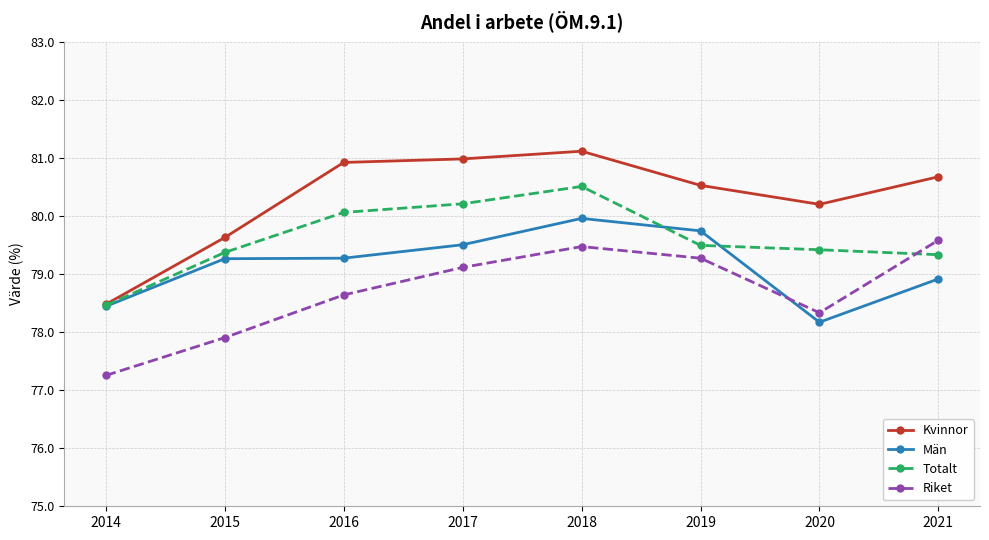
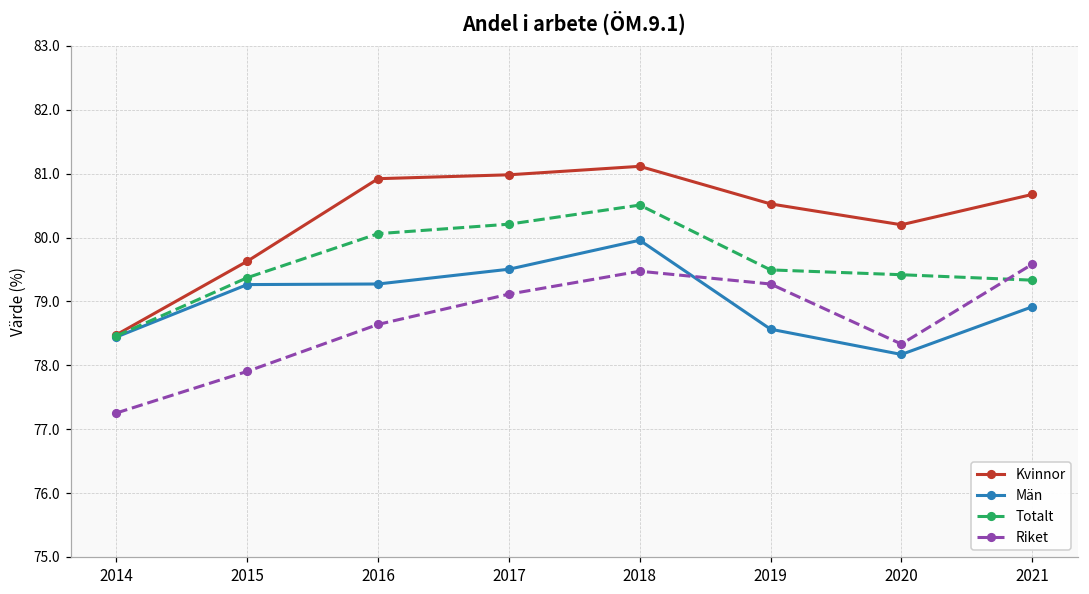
Män, 2019: 79.7 -> 78.6
